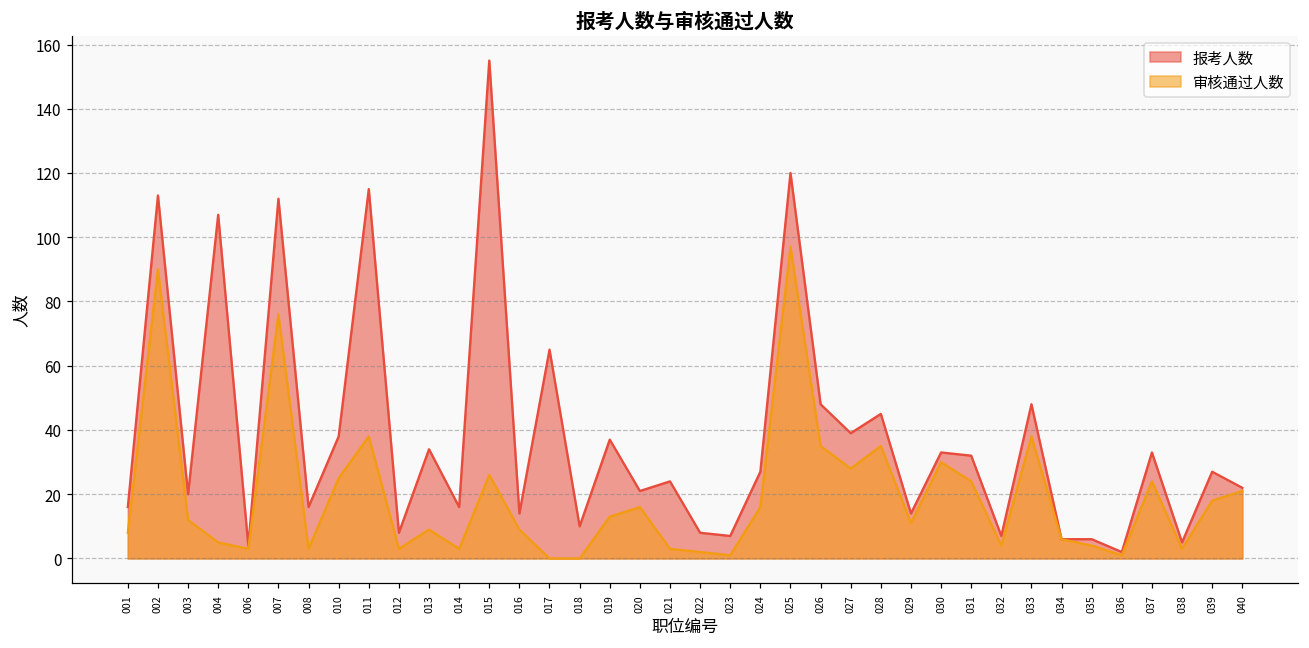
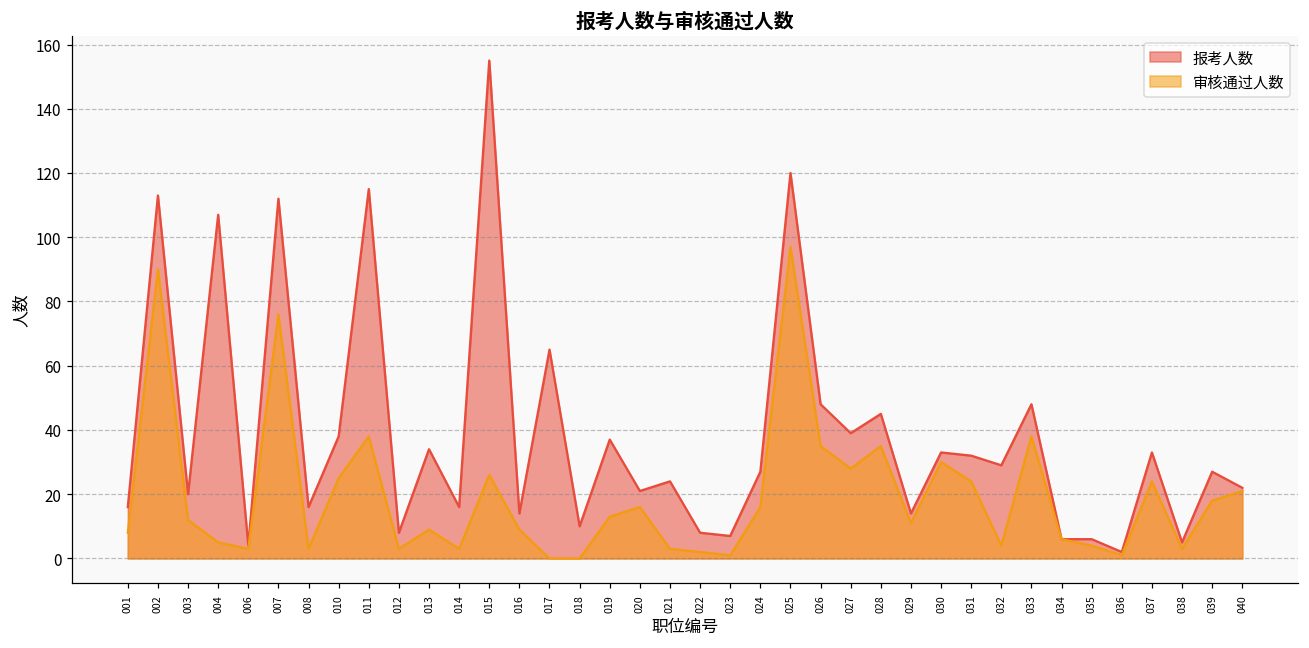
报考人数, 032: 7 -> 29
